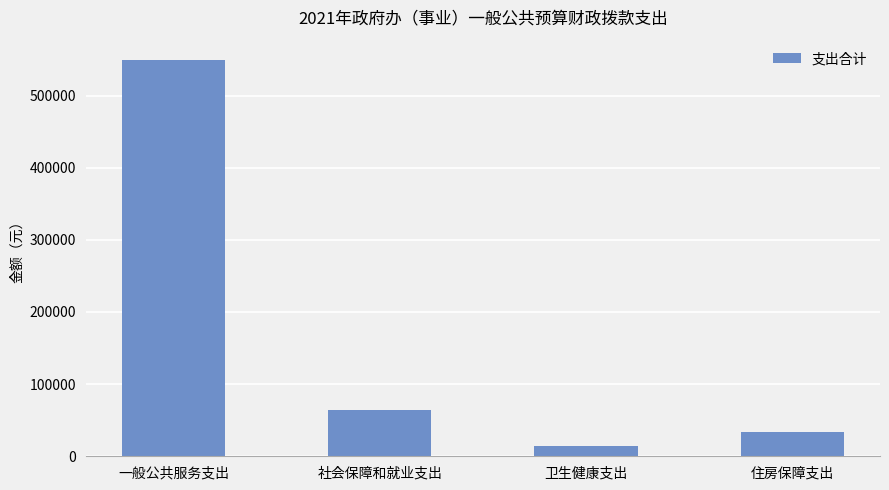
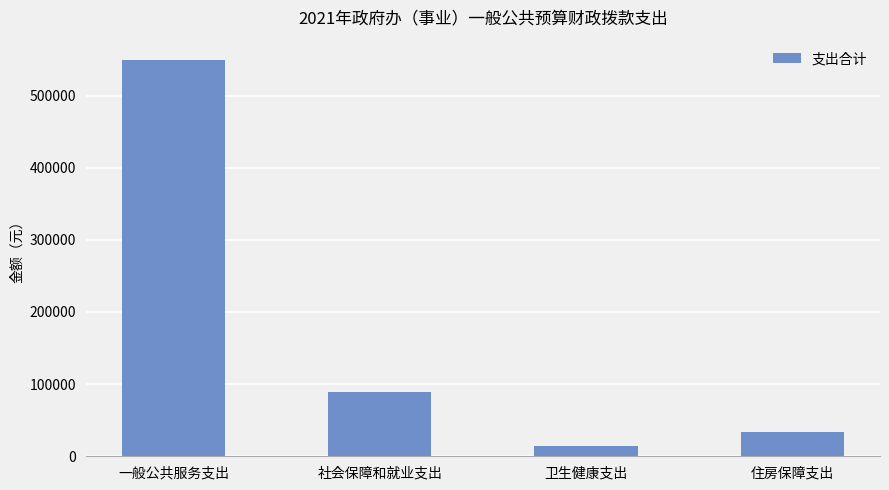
社会保障和就业支出: 60000 -> 90000
